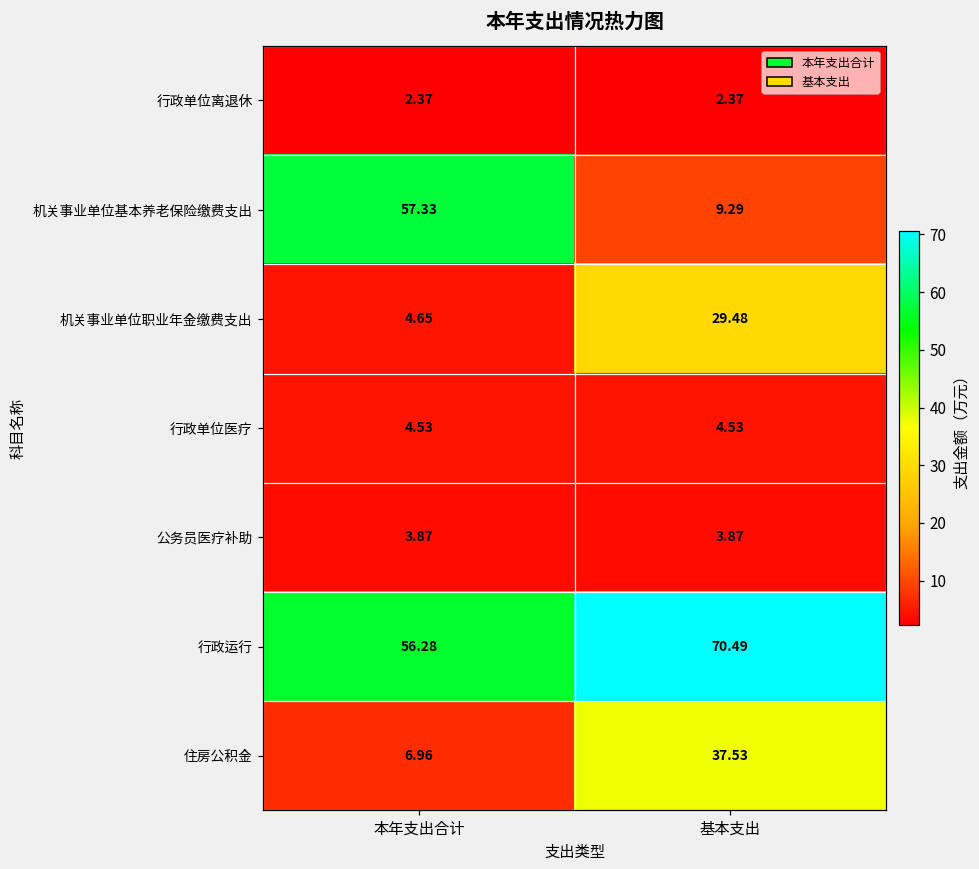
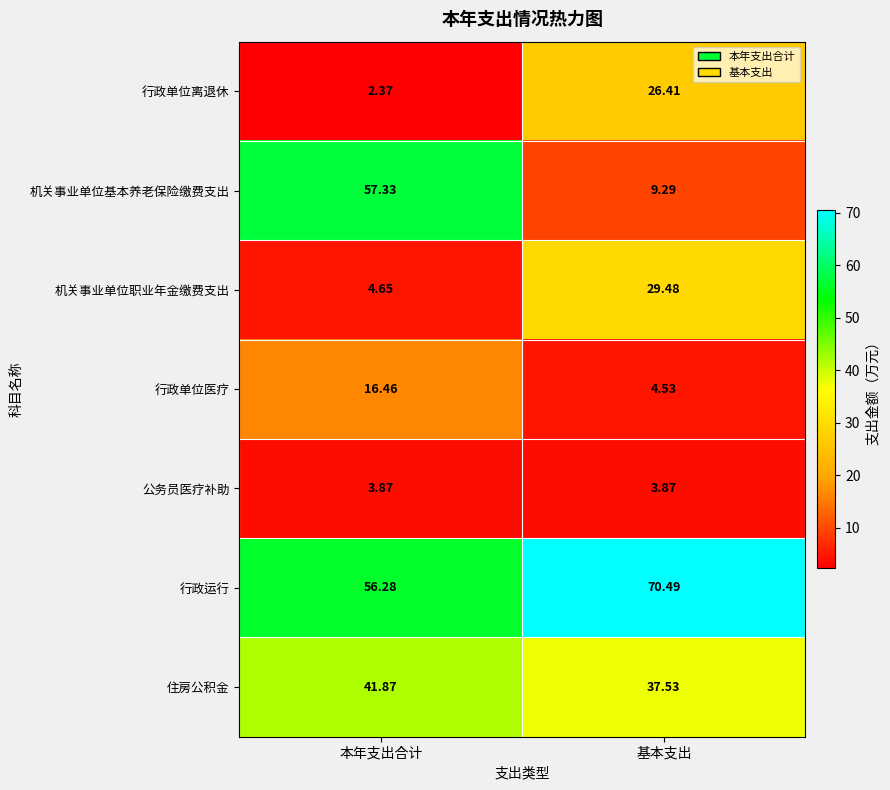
行政单位离退休, 基本支出: 2.37 -> 26.41
行政单位医疗, 本年支出合计: 4.53 -> 16.46
住房公积金, 本年支出合计: 6.96 -> 41.87
